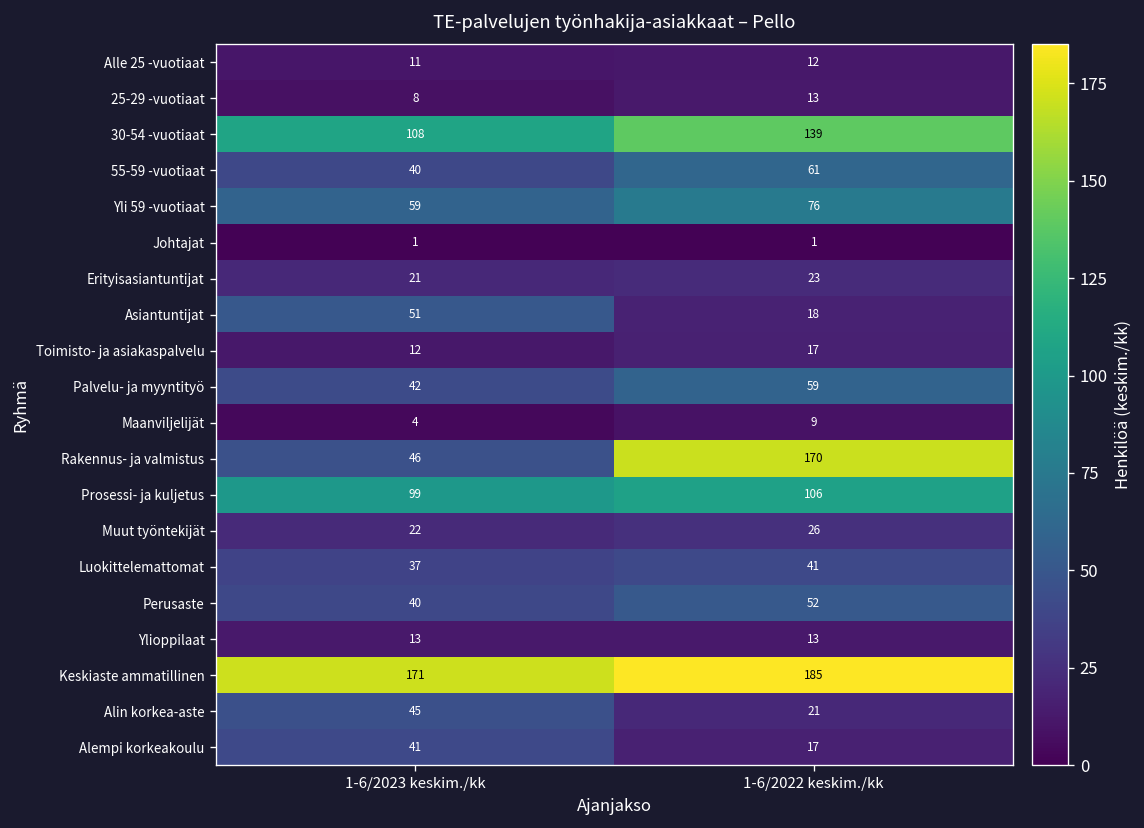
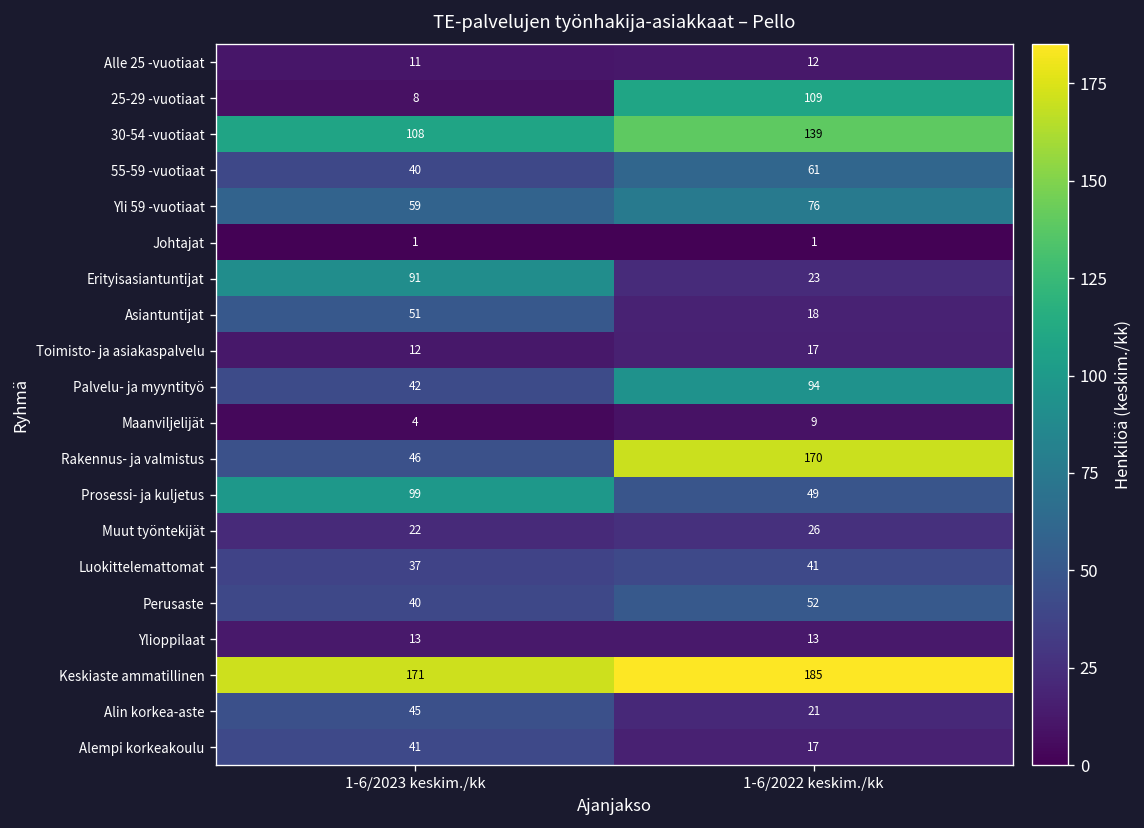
25-29 -vuotiaat, 1-6/2022 keskim./kk: 13 -> 109
Erityisasiantuntijat, 1-6/2023 keskim./kk: 21 -> 91
Palvelu- ja myyntityö, 1-6/2022 keskim./kk: 59 -> 94
Prosessi- ja kuljetus, 1-6/2022 keskim./kk: 106 -> 49
